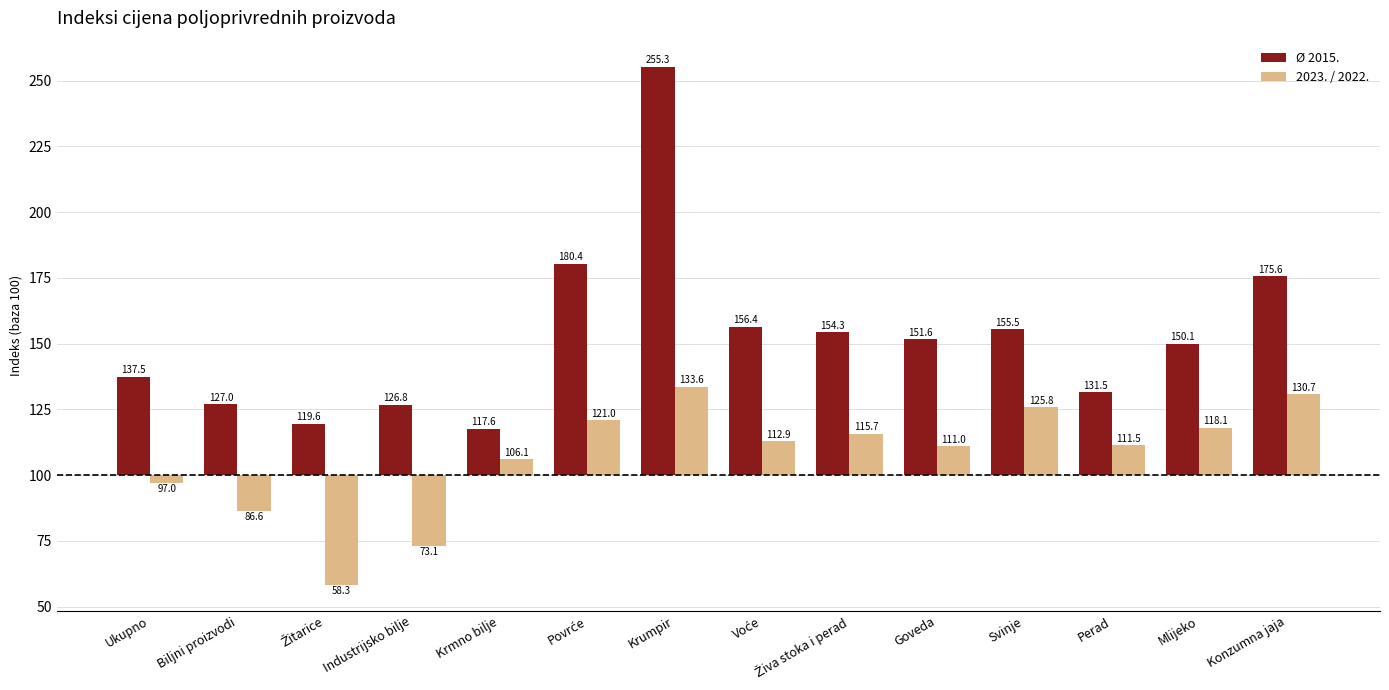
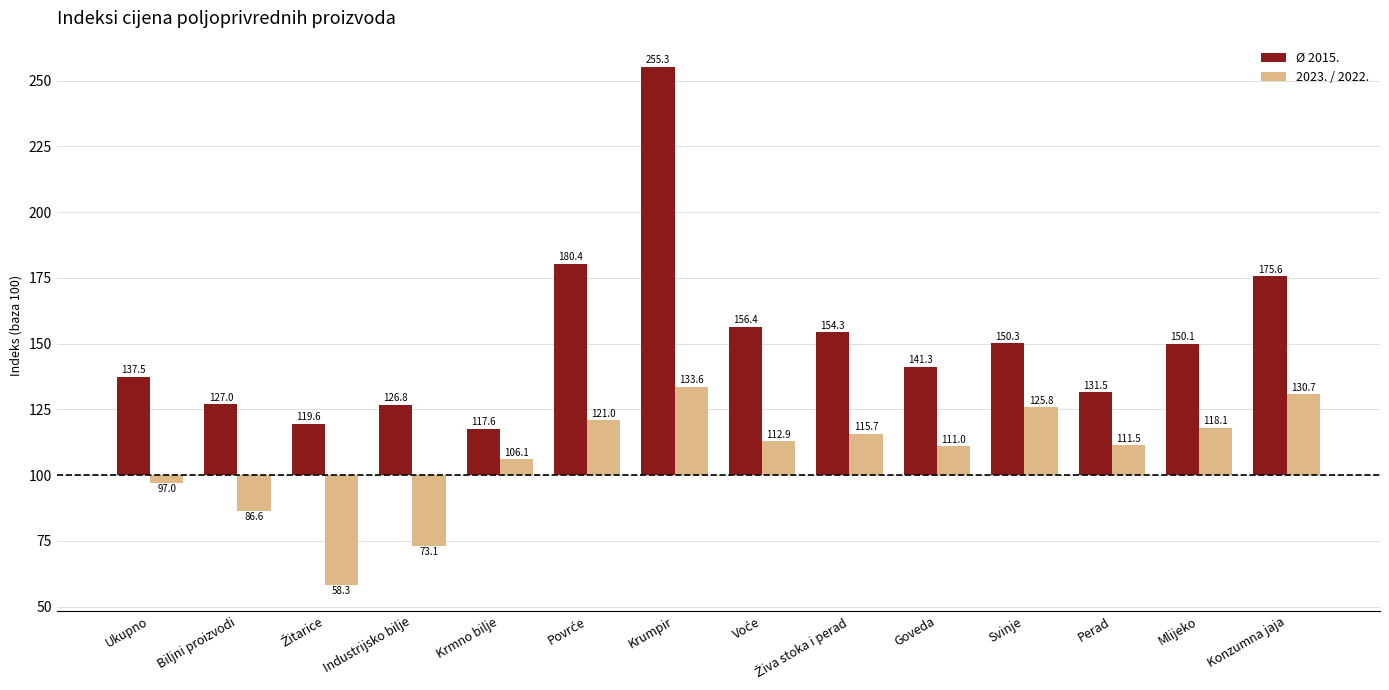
Ø 2015., Goveda: 151.6 -> 141.3
Ø 2015., Svinje: 155.5 -> 150.3
